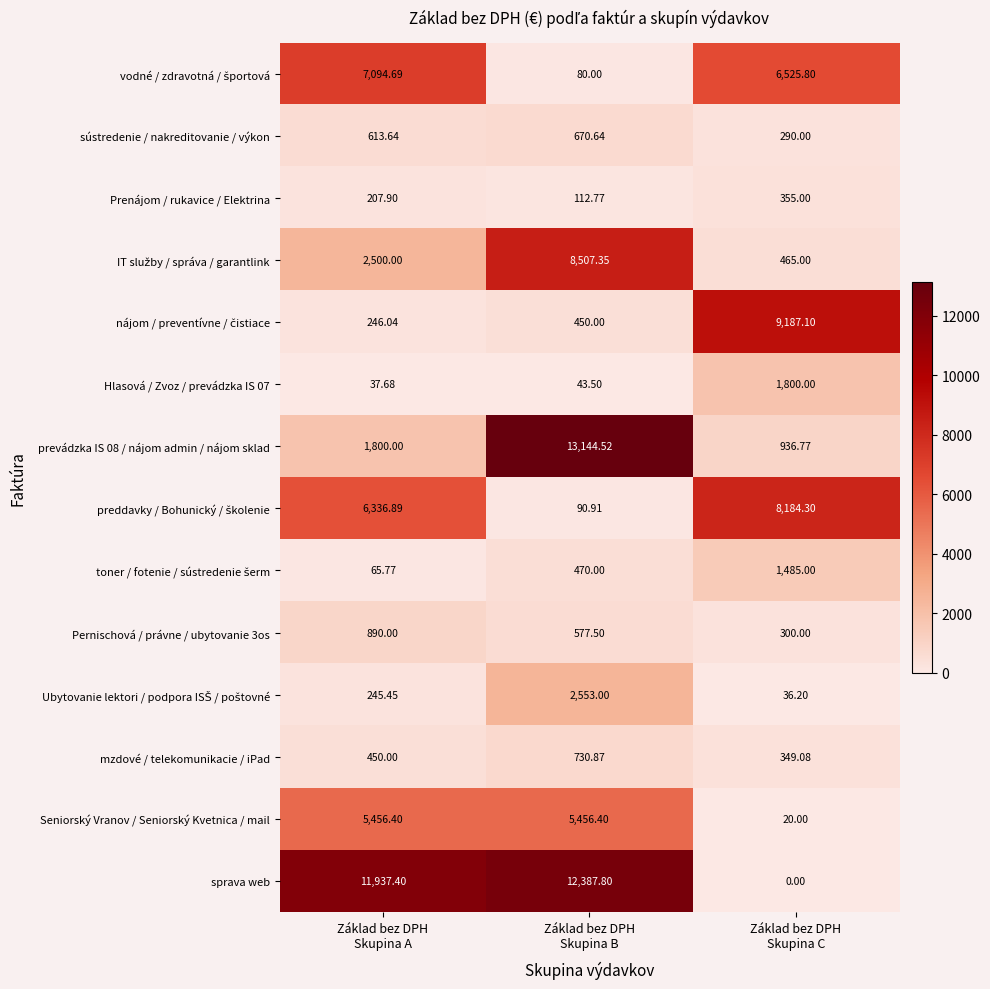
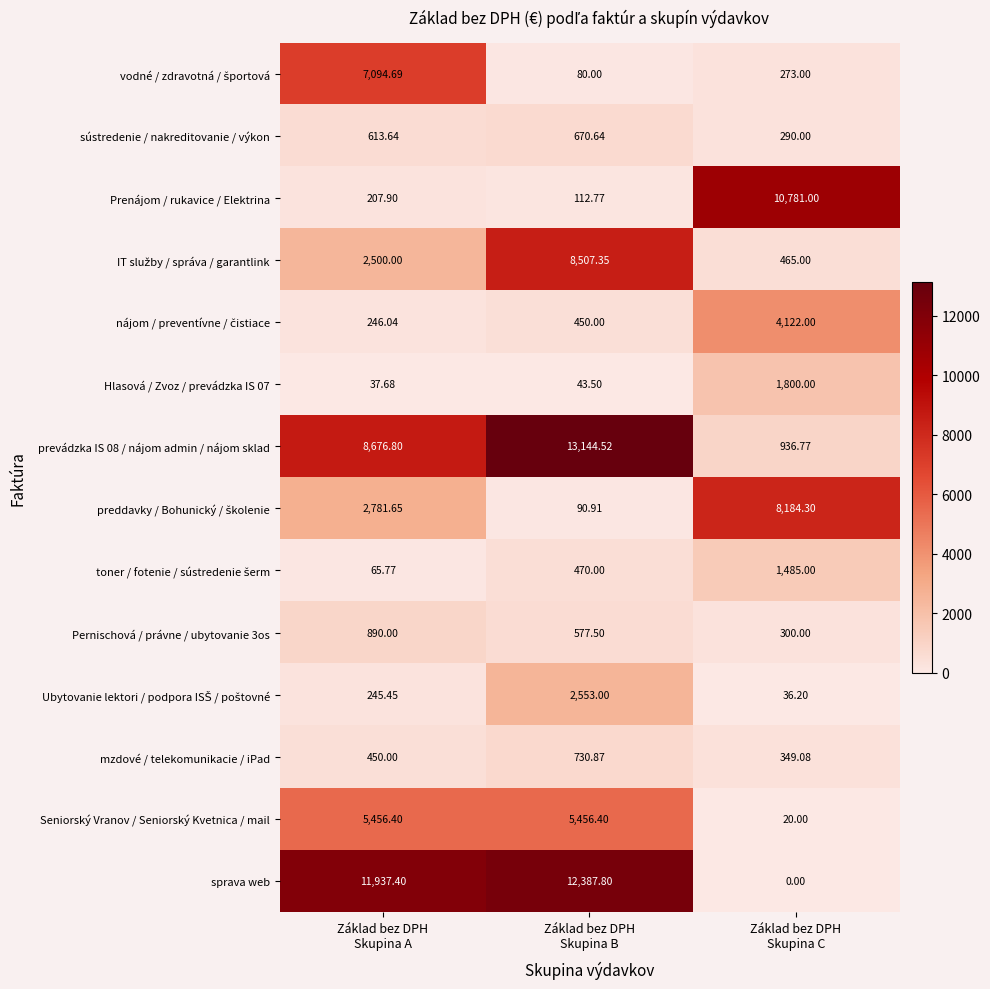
vodné / zdravotná / športová, Základ bez DPH Skupina C: 6,525.80 -> 273.00
Prenájom / rukavice / Elektrina, Základ bez DPH Skupina C: 355.00 -> 10,781.00
nájom / preventívne / čistiace, Základ bez DPH Skupina C: 9,187.10 -> 4,122.00
prevádzka IS 08 / nájom admin / nájom sklad, Základ bez DPH Skupina A: 1,800.00 -> 8,676.80
preddavky / Bohunický / školenie, Základ bez DPH Skupina A: 6,336.89 -> 2,781.65
